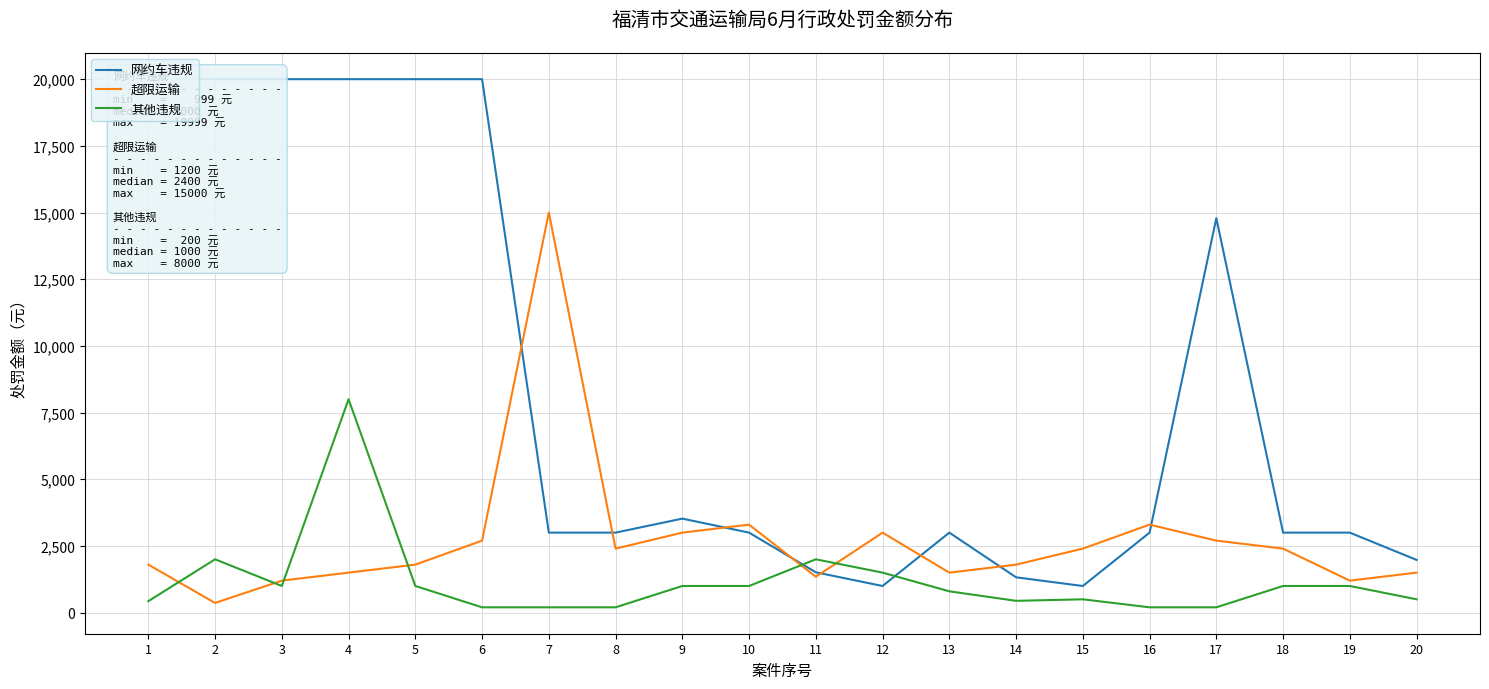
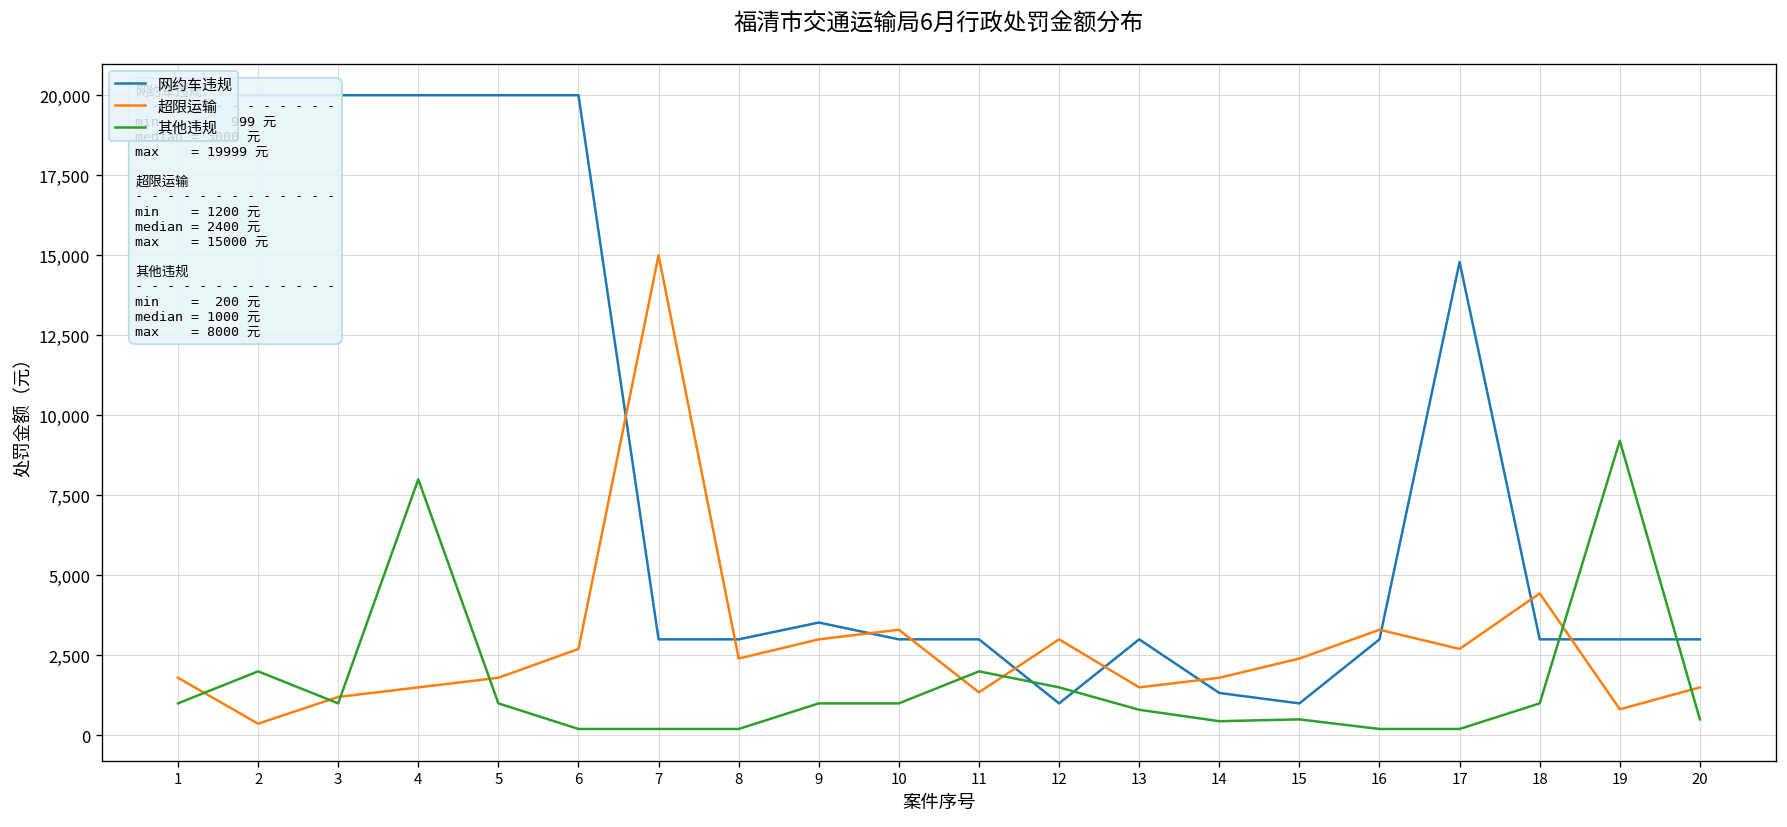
其他违规, 1: 400 -> 1,000
网约车违规, 11: 1,500 -> 3,000
超限运输, 18: 2,400 -> 4,400
超限运输, 19: 1,200 -> 800
其他违规, 19: 1,000 -> 9,200
网约车违规, 20: 2,000 -> 3,000
